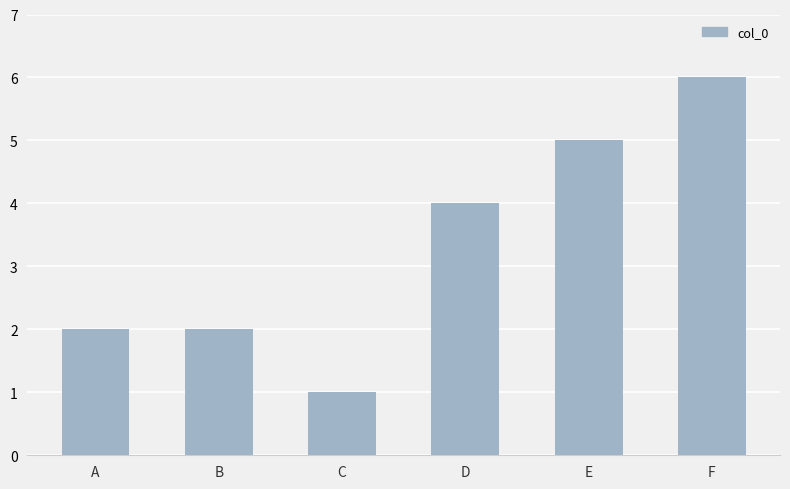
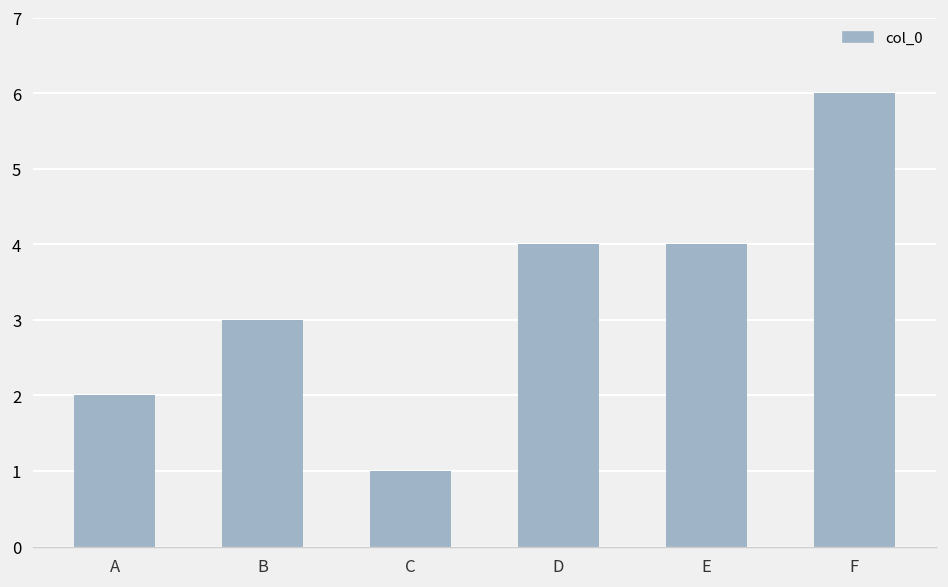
B: 2 -> 3
E: 5 -> 4
